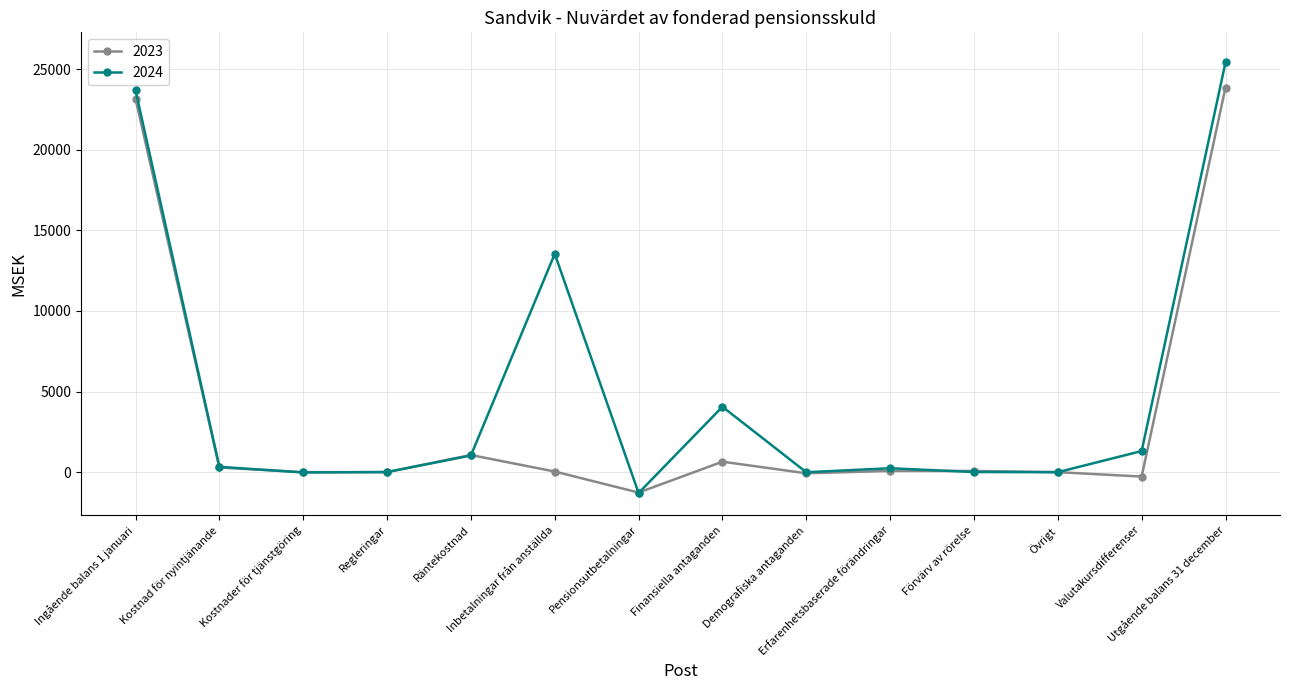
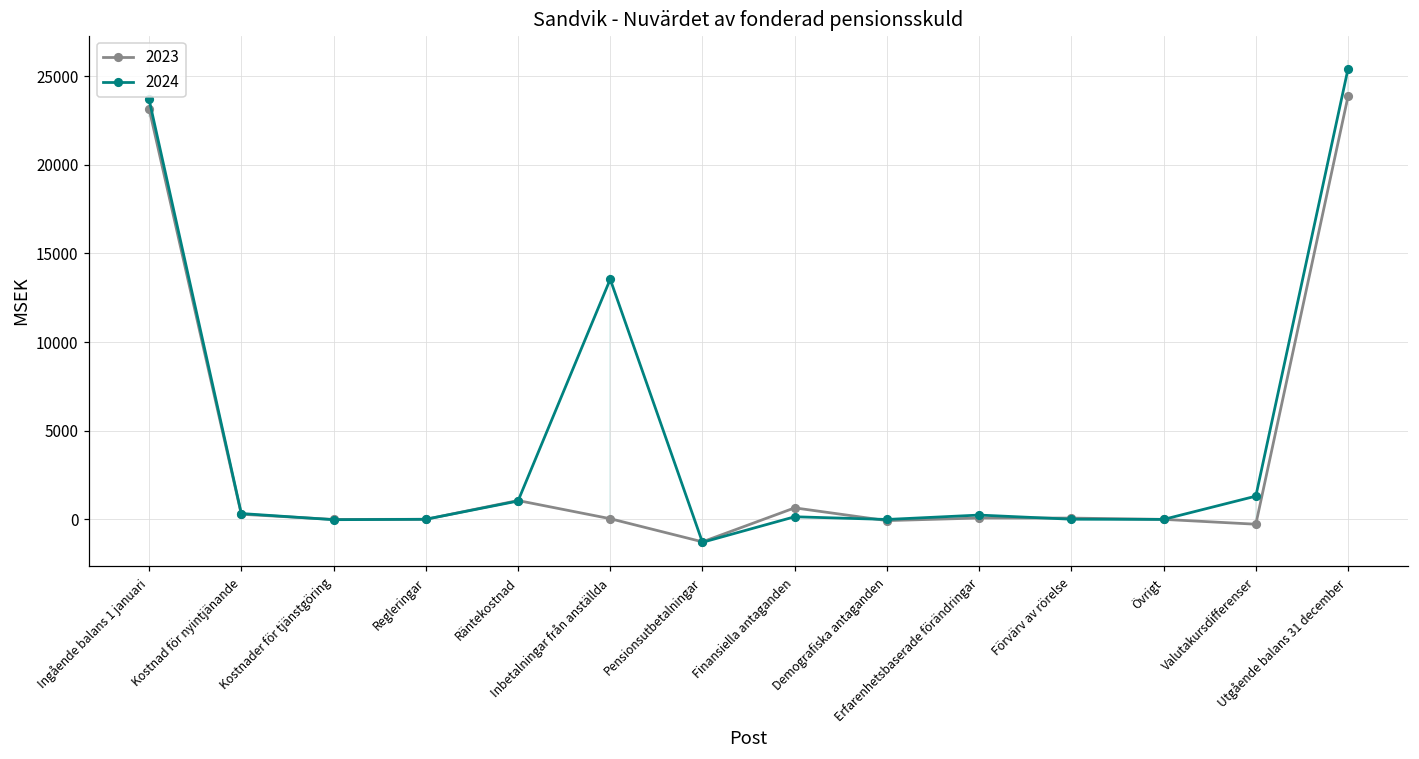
2024, Finansiella antaganden: 4100 -> 100
